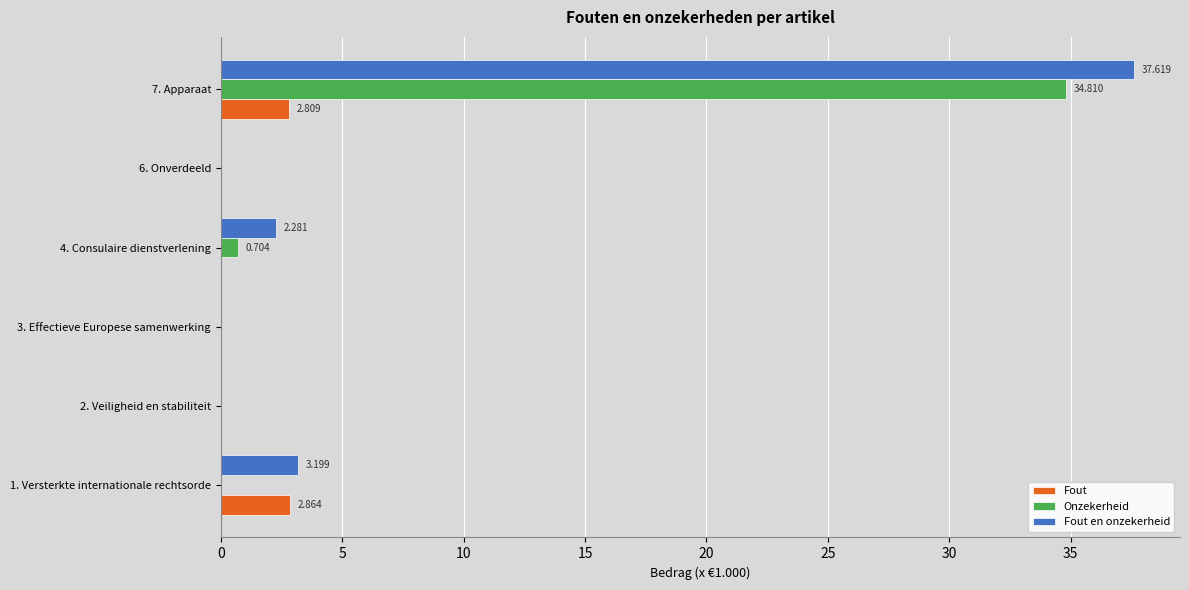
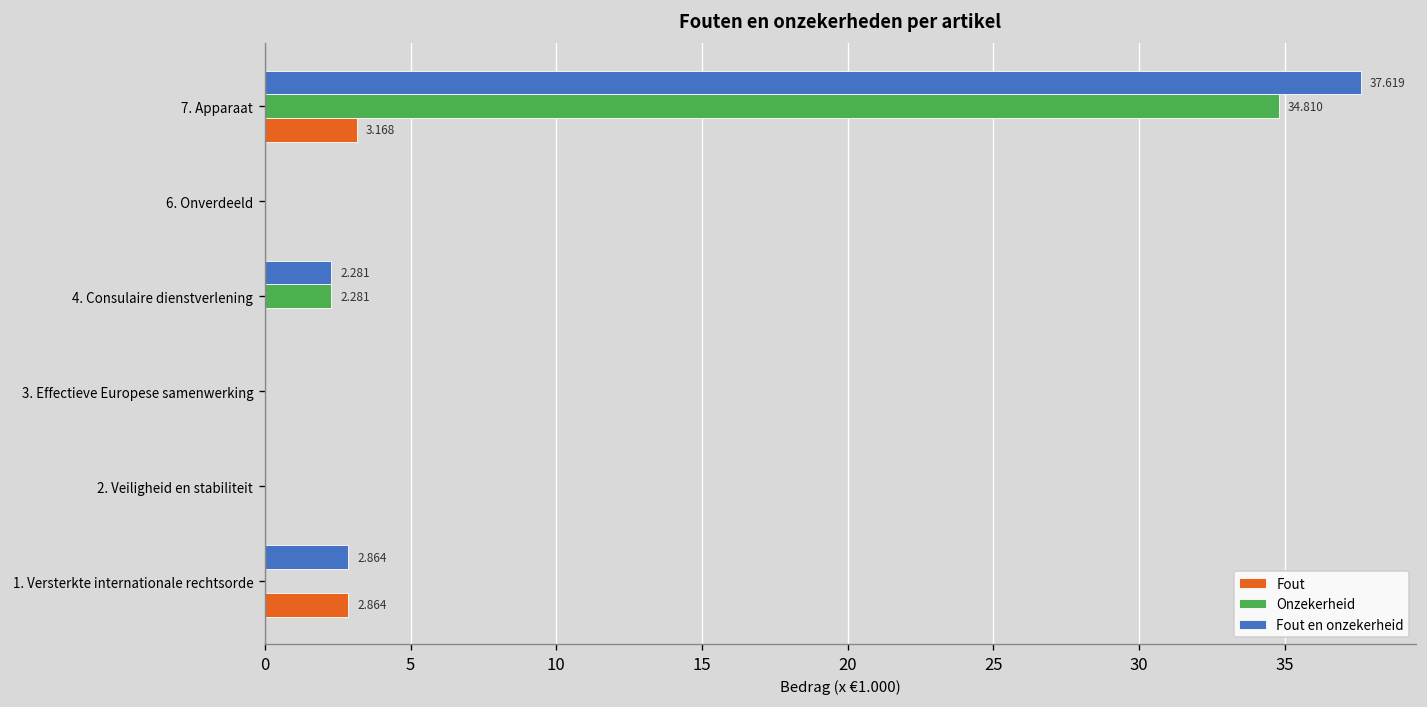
Fout, 7. Apparaat: 2.809 -> 3.168
Onzekerheid, 4. Consulaire dienstverlening: 0.704 -> 2.281
Fout en onzekerheid, 1. Versterkte internationale rechtsorde: 3.199 -> 2.864
